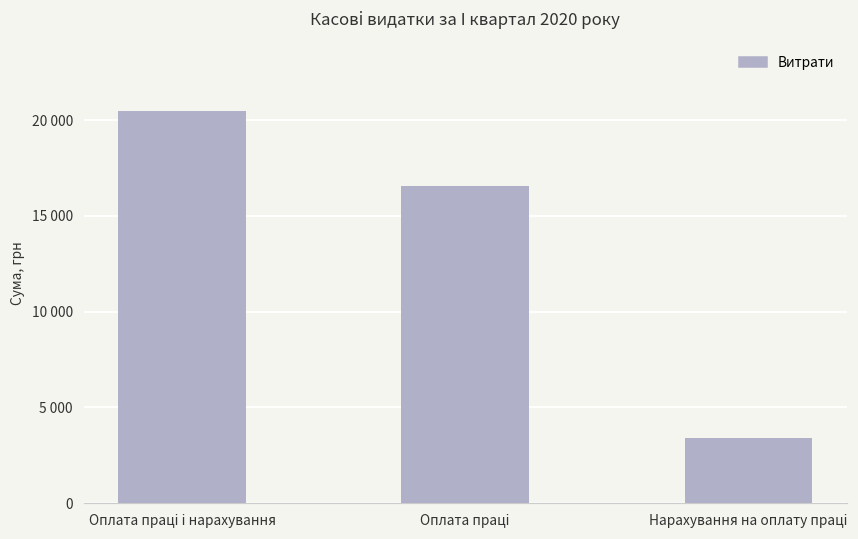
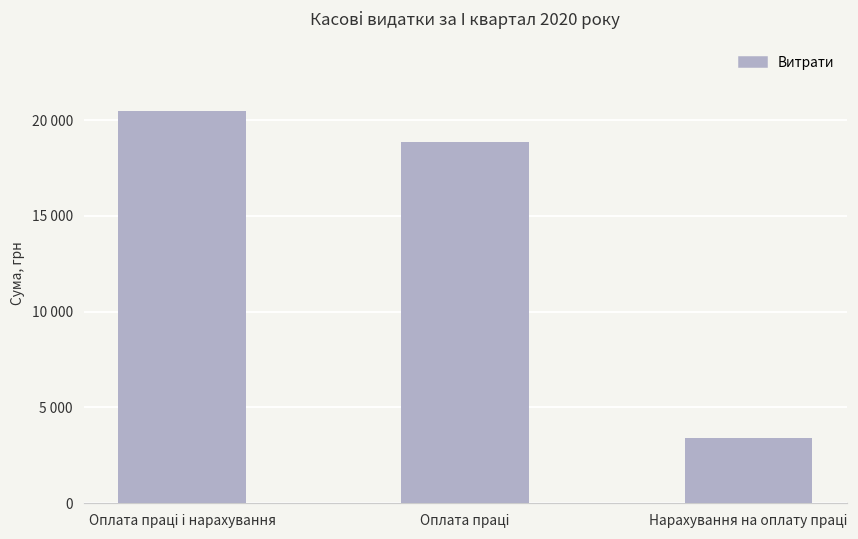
Оплата праці: 16600 -> 18800
